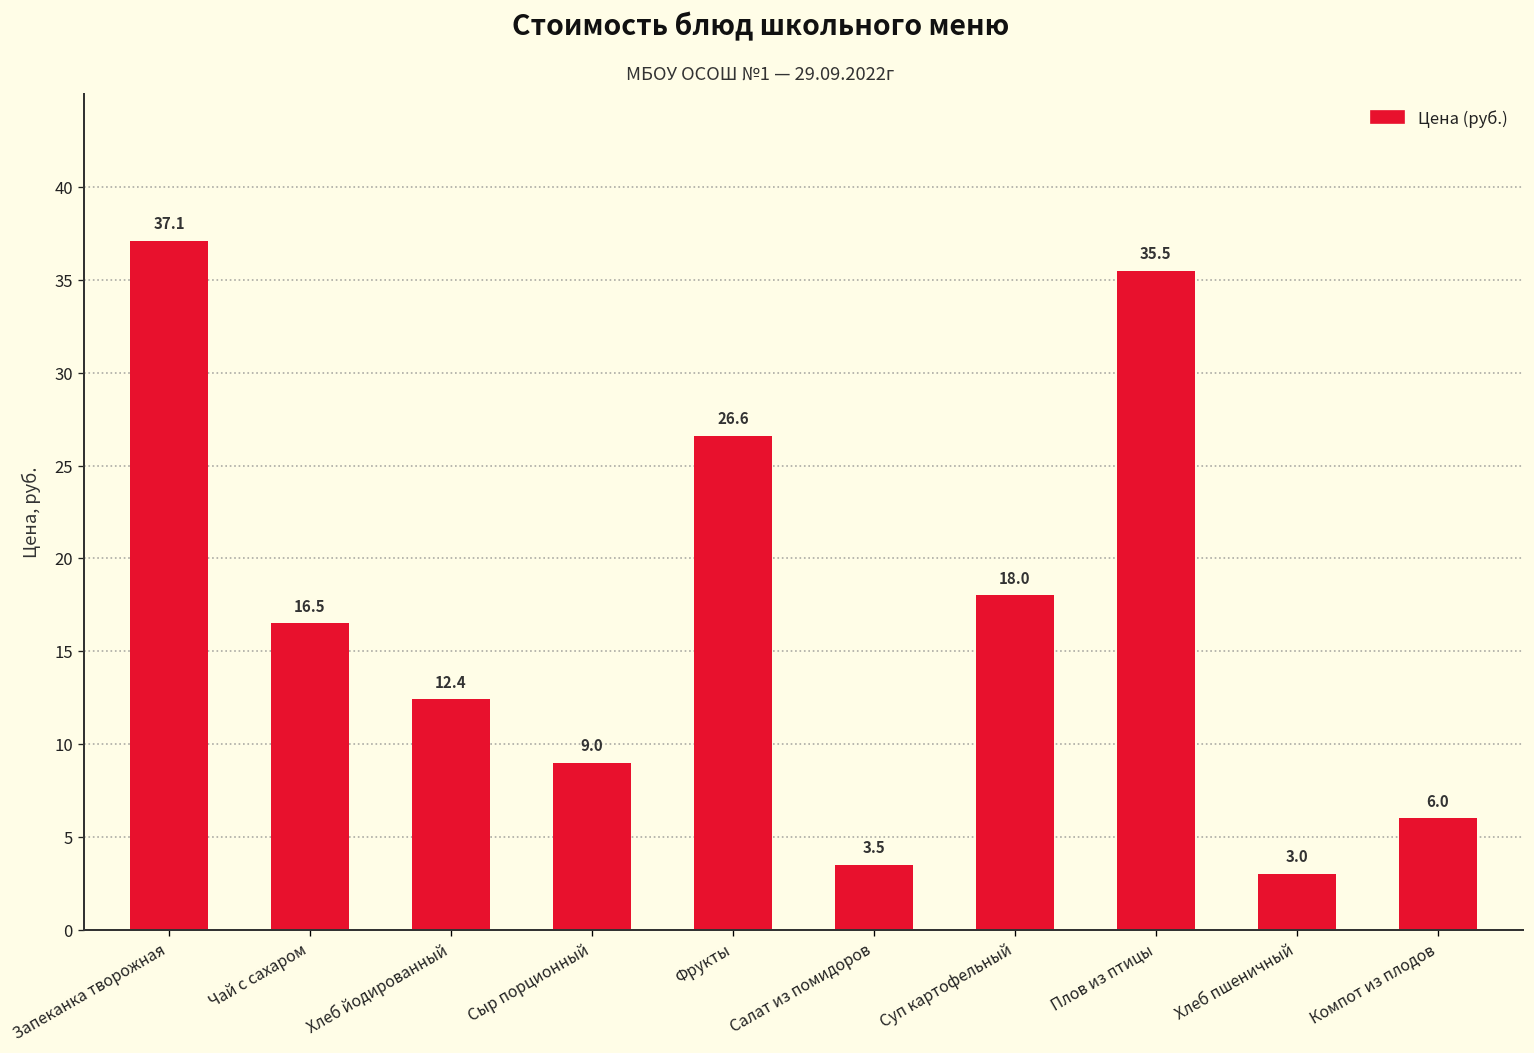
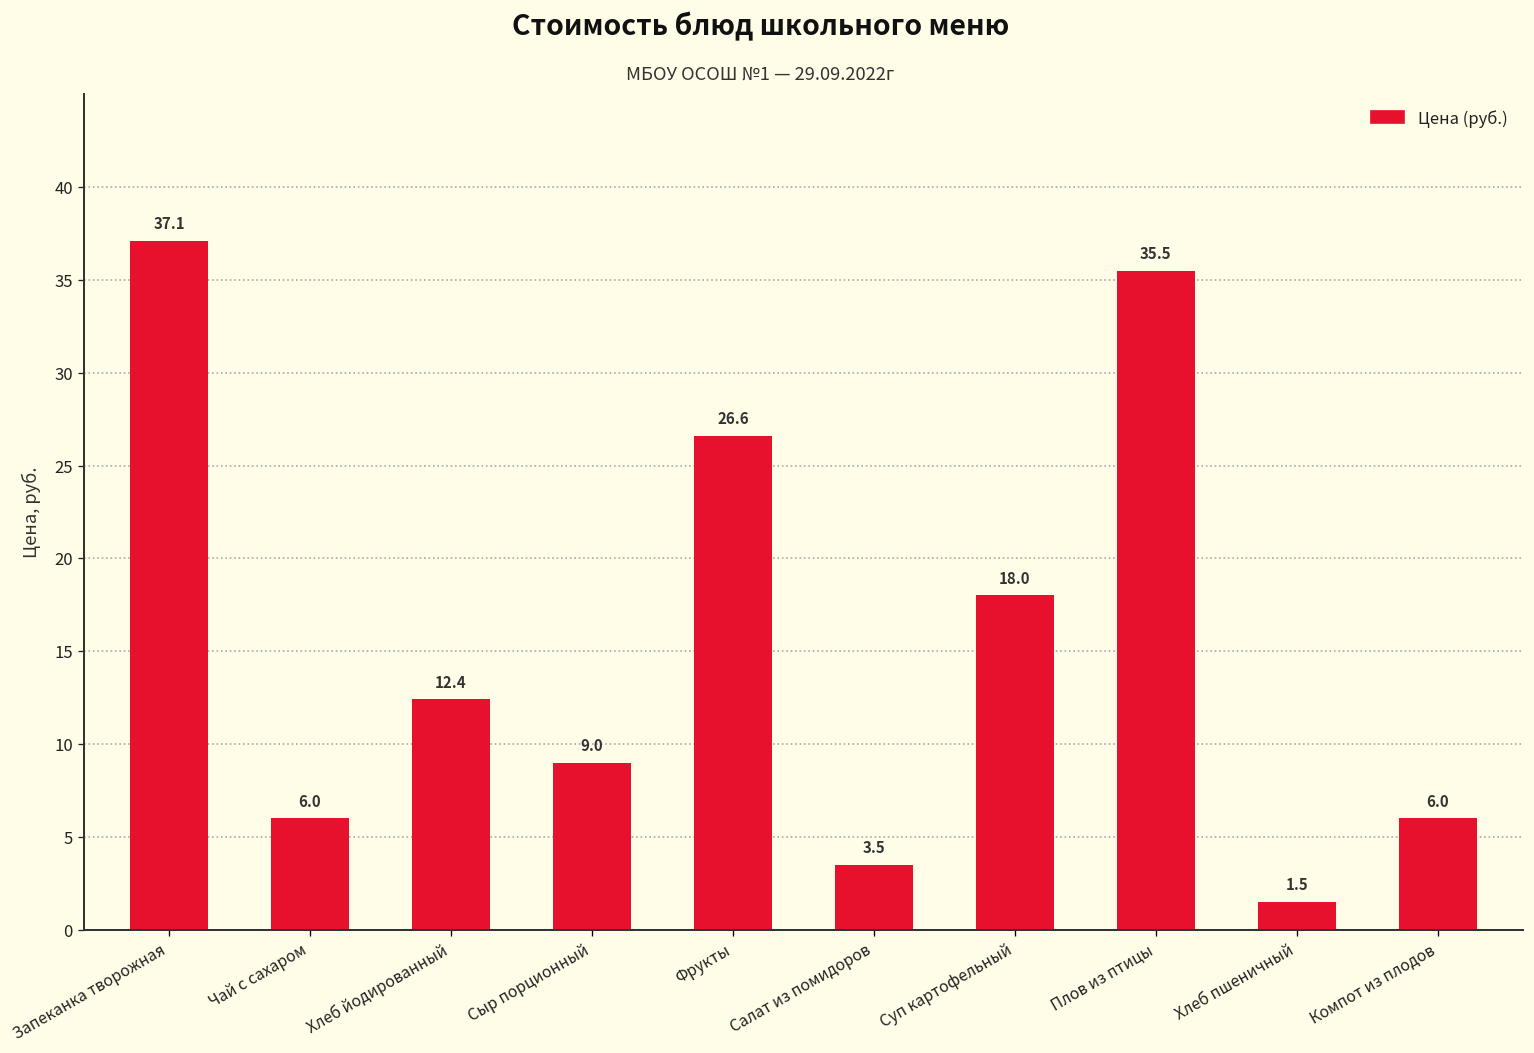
Чай с сахаром: 16.5 -> 6.0
Хлеб пшеничный: 3.0 -> 1.5
